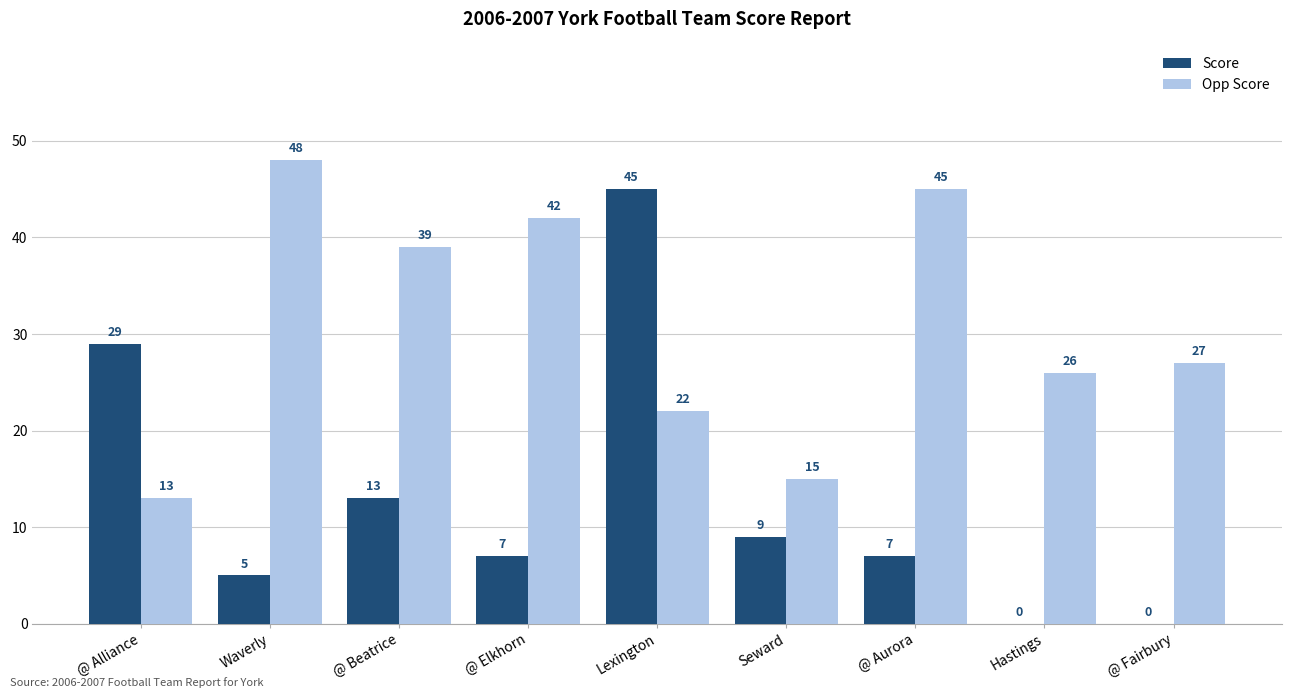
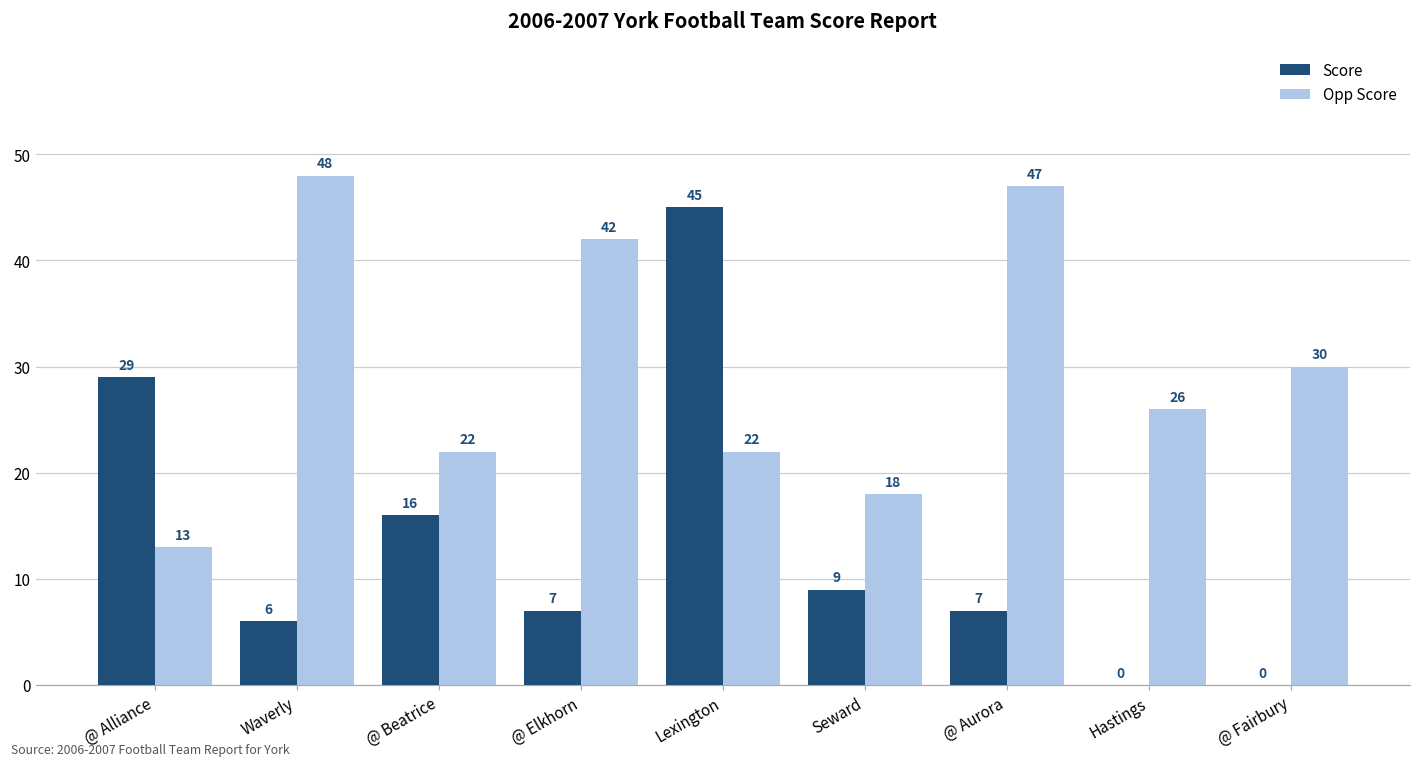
Score, Waverly: 5 -> 6
Score, @ Beatrice: 13 -> 16
Opp Score, @ Beatrice: 39 -> 22
Opp Score, Seward: 15 -> 18
Opp Score, @ Aurora: 45 -> 47
Opp Score, @ Fairbury: 27 -> 30
